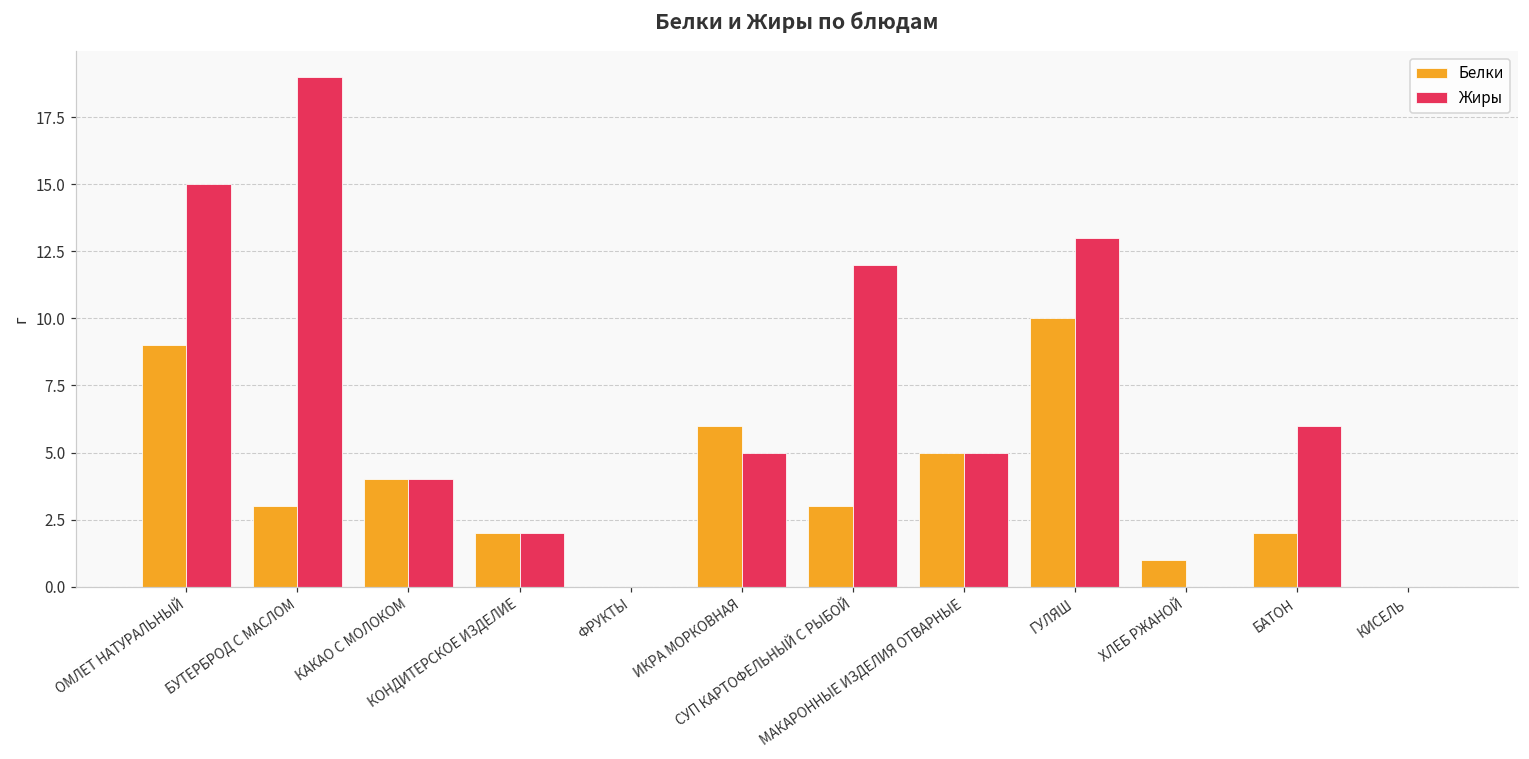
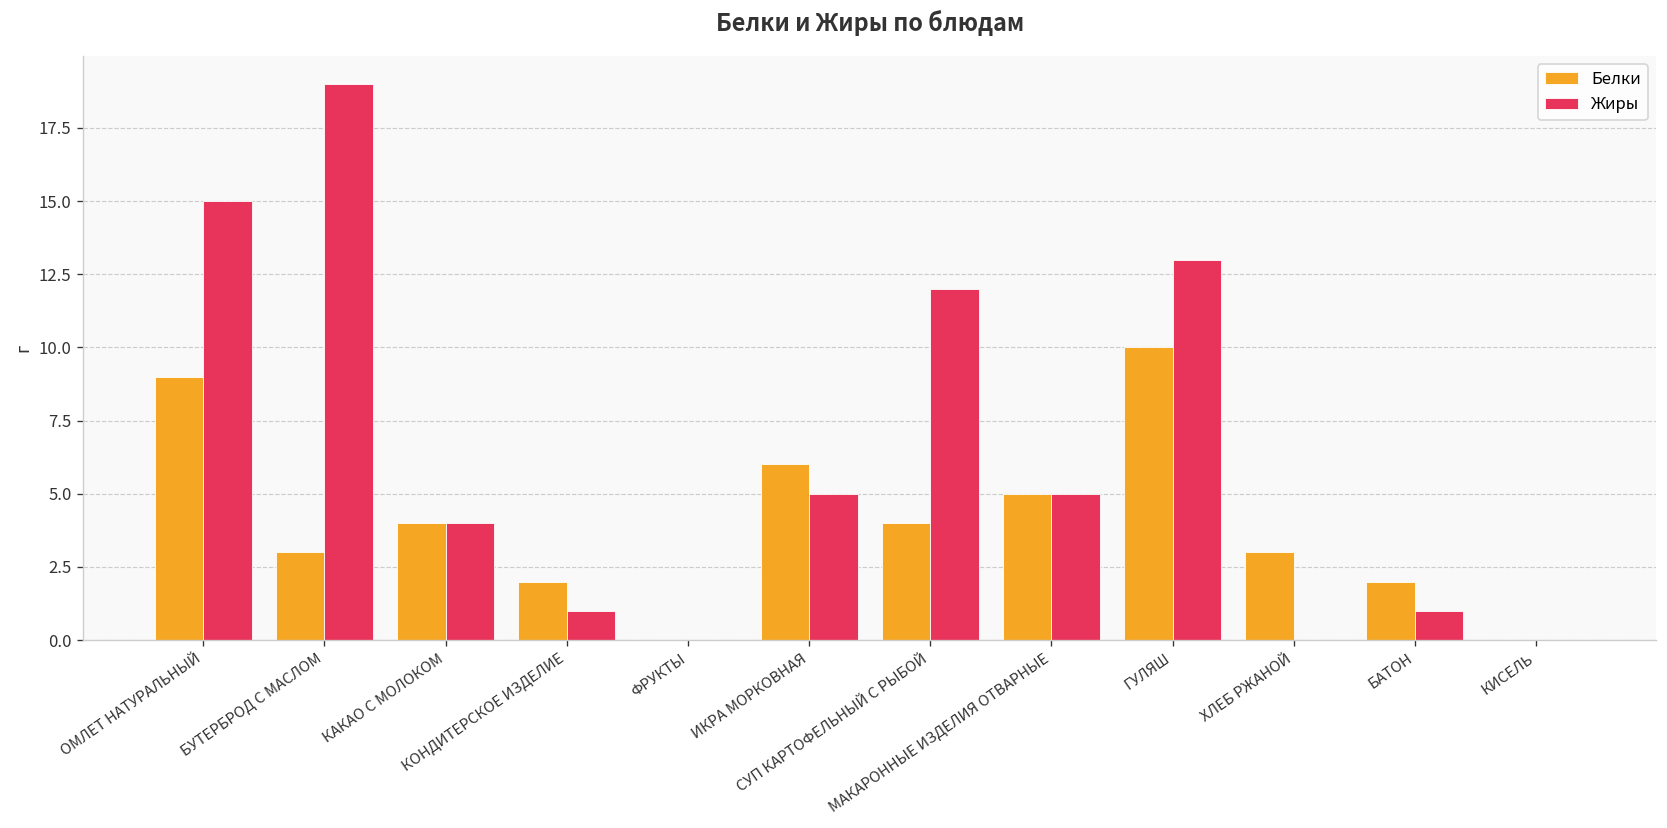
Жиры, КОНДИТЕРСКОЕ ИЗДЕЛИЕ: 2 -> 1
Белки, СУП КАРТОФЕЛЬНЫЙ С РЫБОЙ: 3 -> 4
Белки, ХЛЕБ РЖАНОЙ: 1 -> 3
Жиры, БАТОН: 6 -> 1
